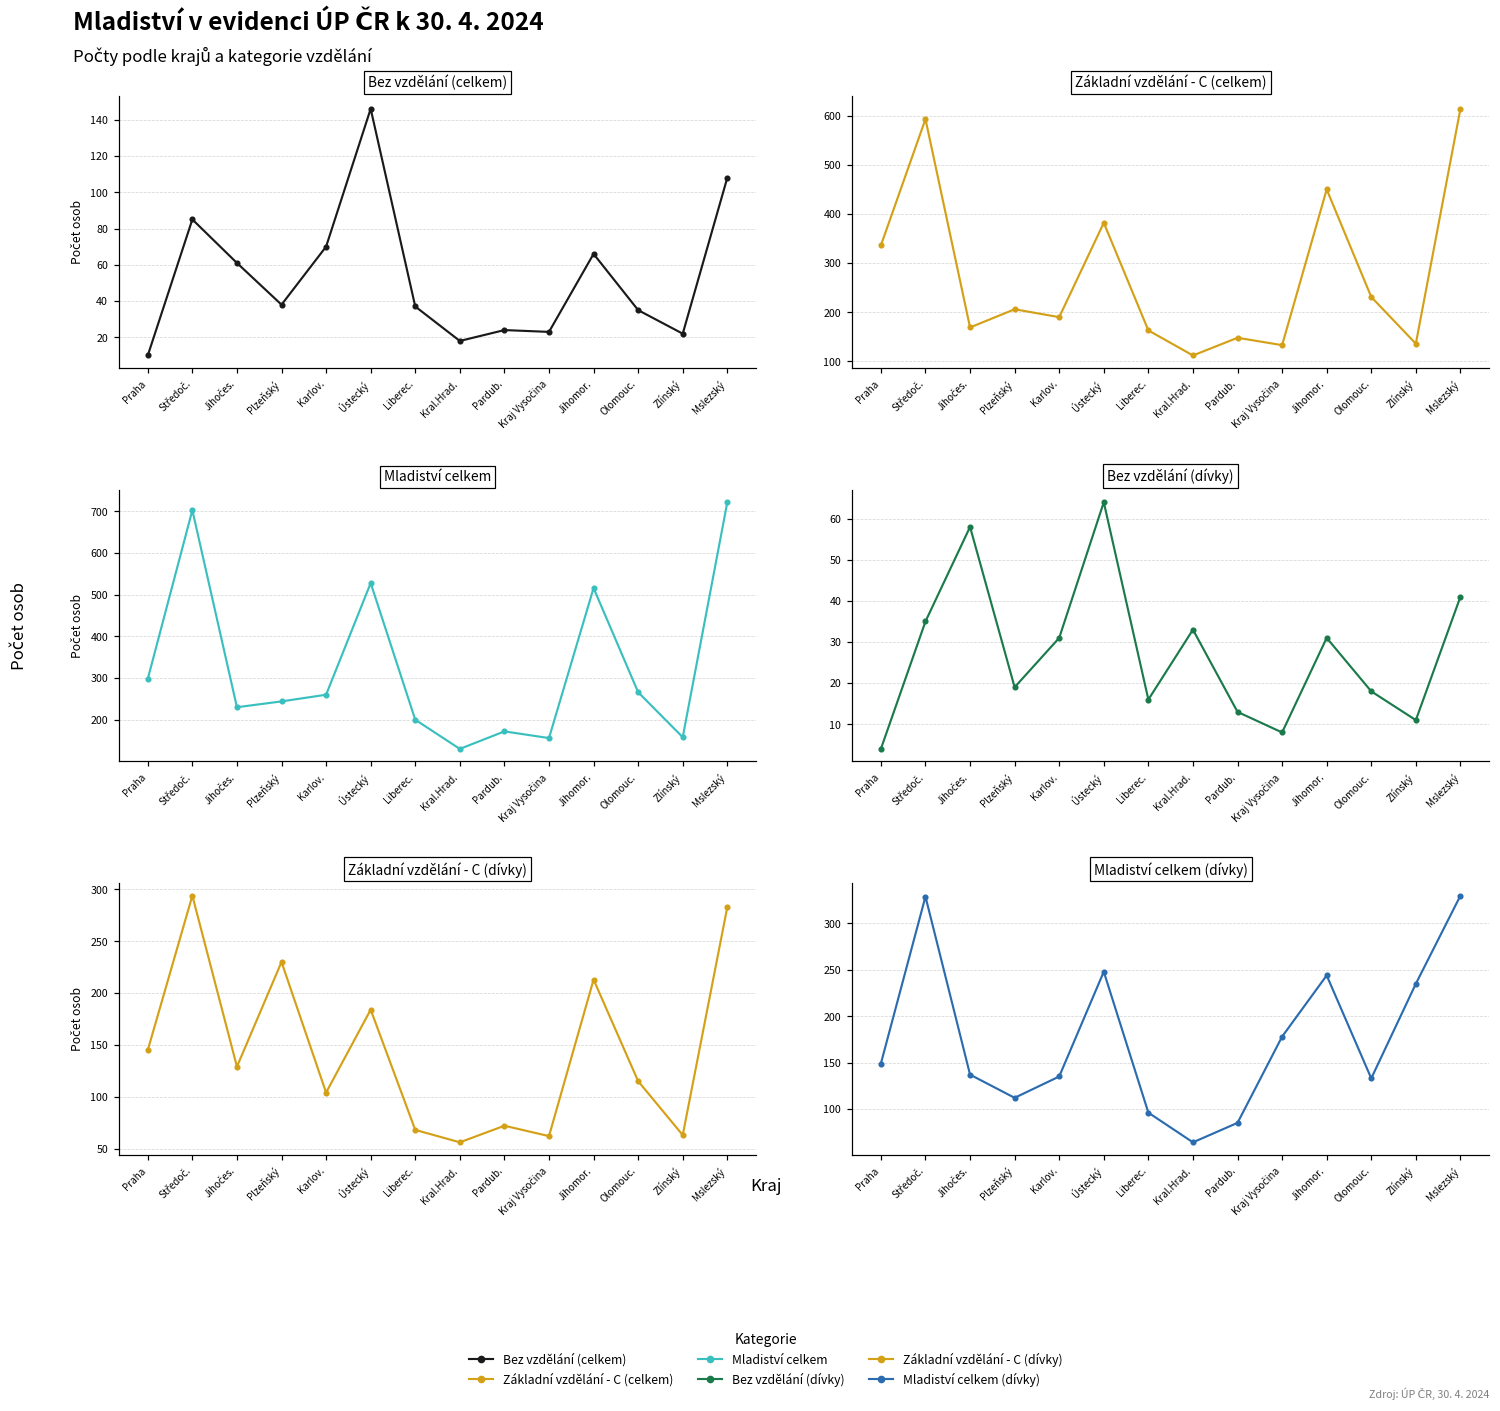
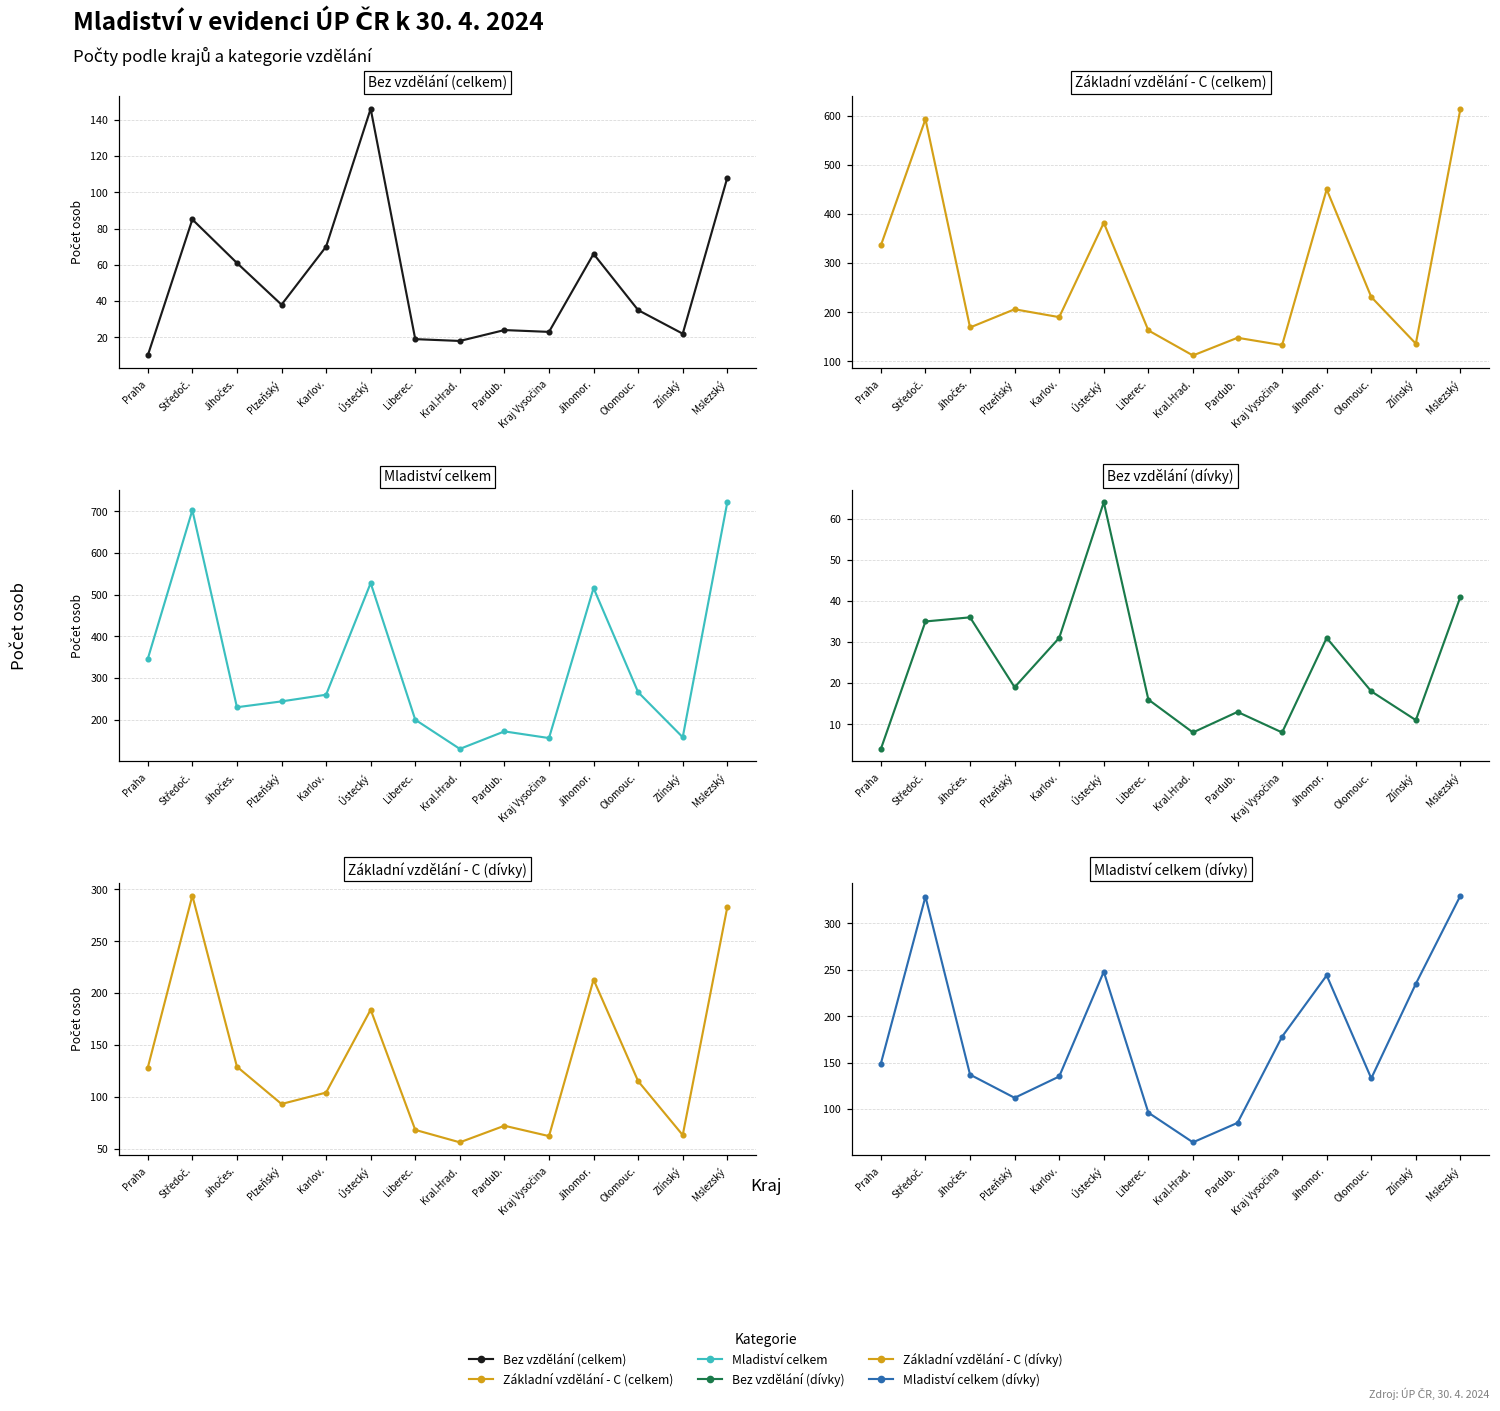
Bez vzdělání (celkem), Liberec.: 37 -> 19
Mladiství celkem, Praha: 300 -> 350
Bez vzdělání (dívky), Jihočes.: 58 -> 36
Bez vzdělání (dívky), Kral.Hrad.: 33 -> 8
Základní vzdělání - C (dívky), Praha: 150 -> 130
Základní vzdělání - C (dívky), Plzeňský: 230 -> 90
